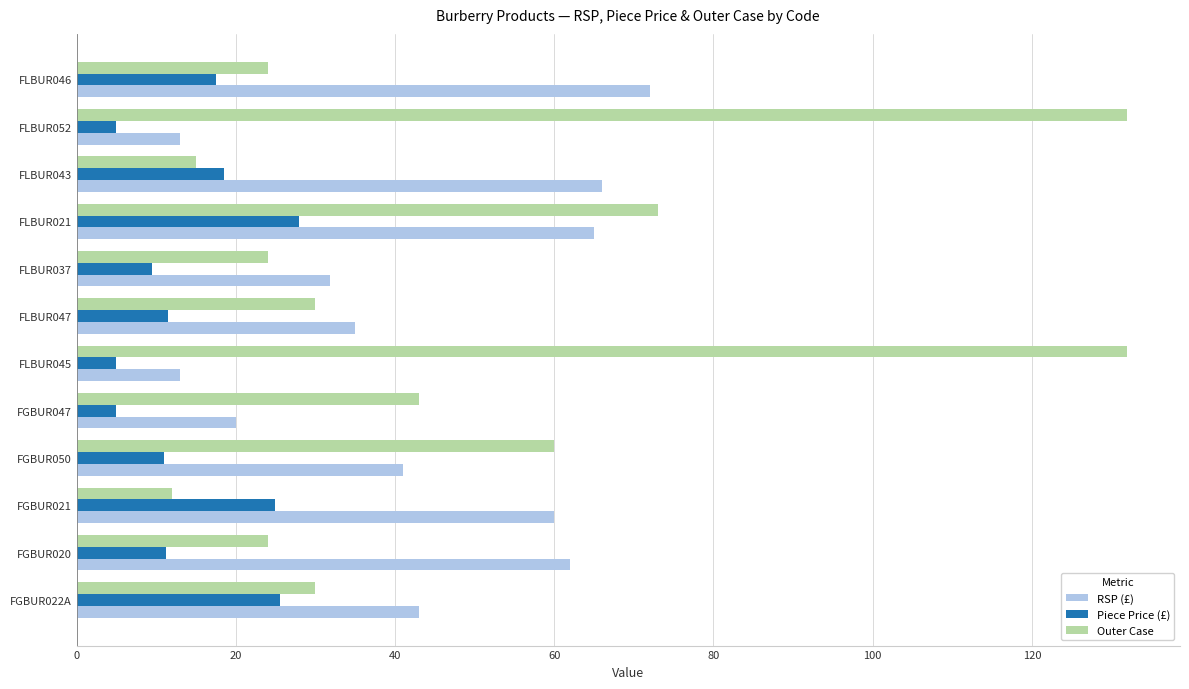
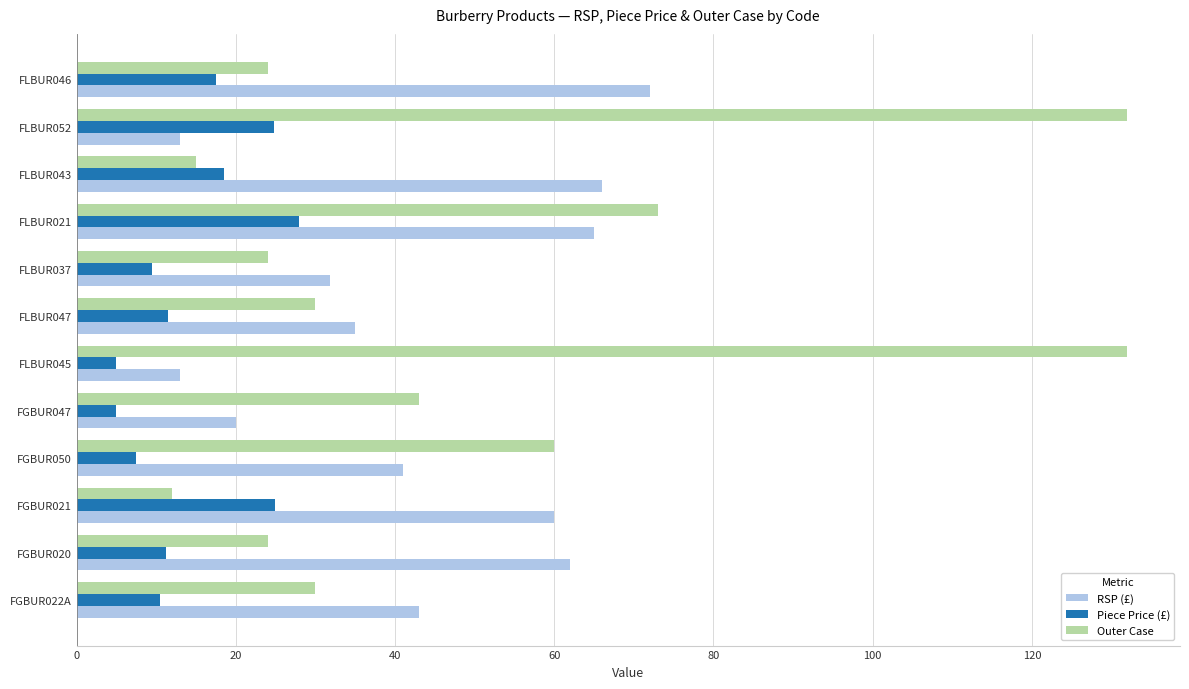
Piece Price (£), FLBUR052: 5 -> 25
Piece Price (£), FGBUR050: 11 -> 7
Piece Price (£), FGBUR022A: 26 -> 11
